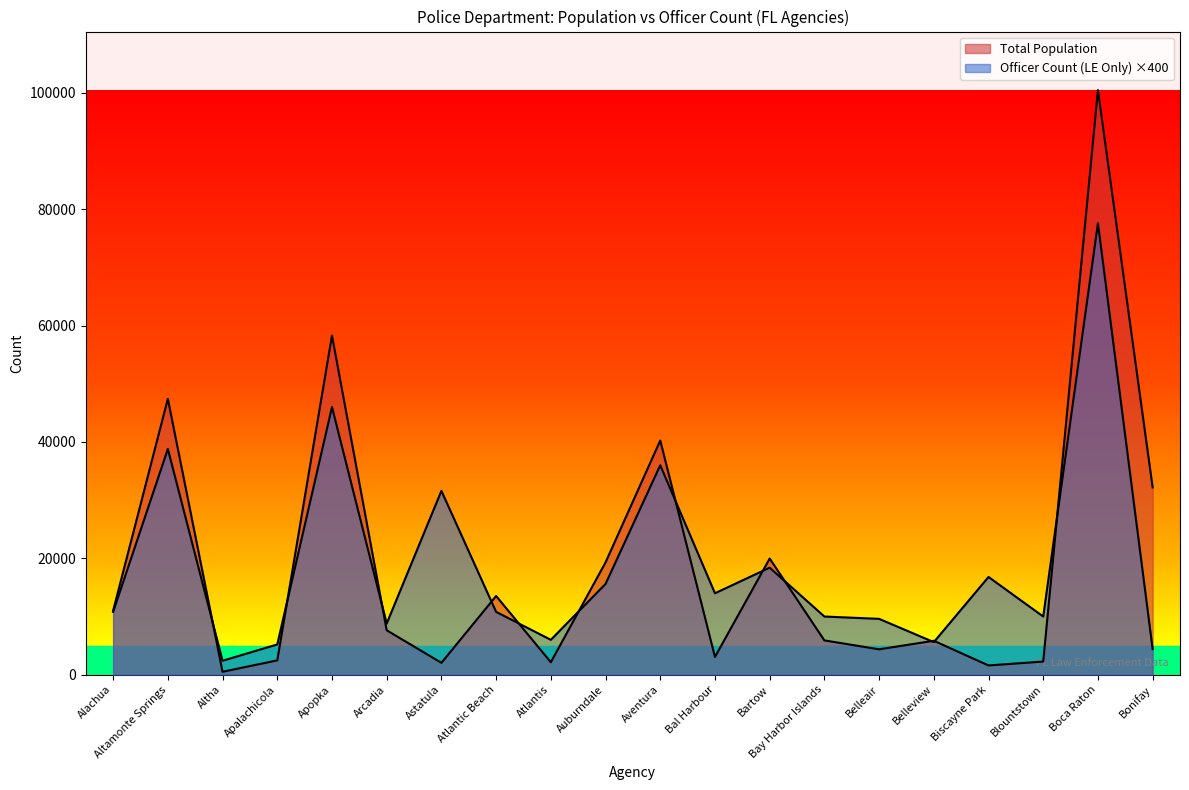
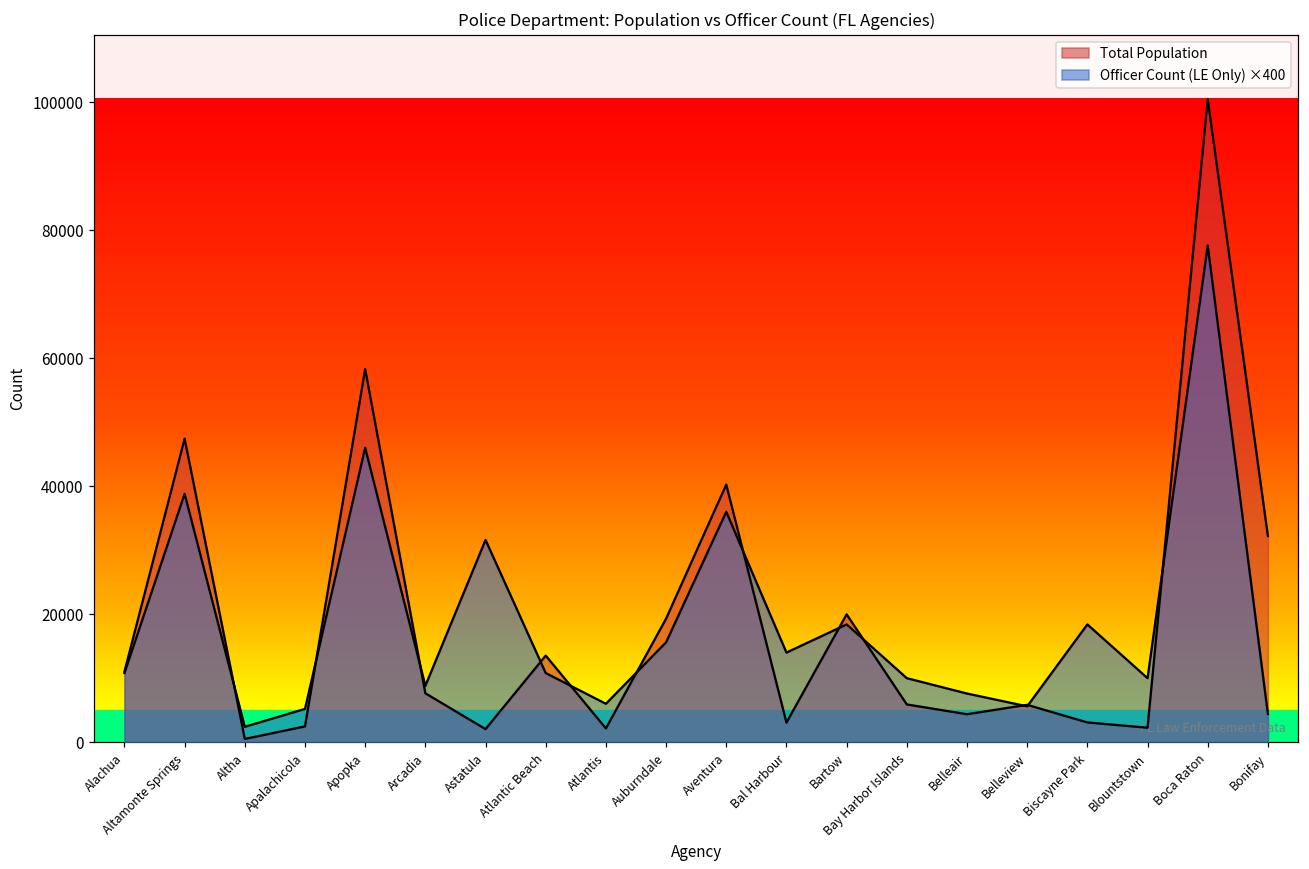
Officer Count (LE Only) ×400, Belleair: 10000 -> 8000
Total Population, Biscayne Park: 2000 -> 3000
Officer Count (LE Only) ×400, Biscayne Park: 17000 -> 18000
